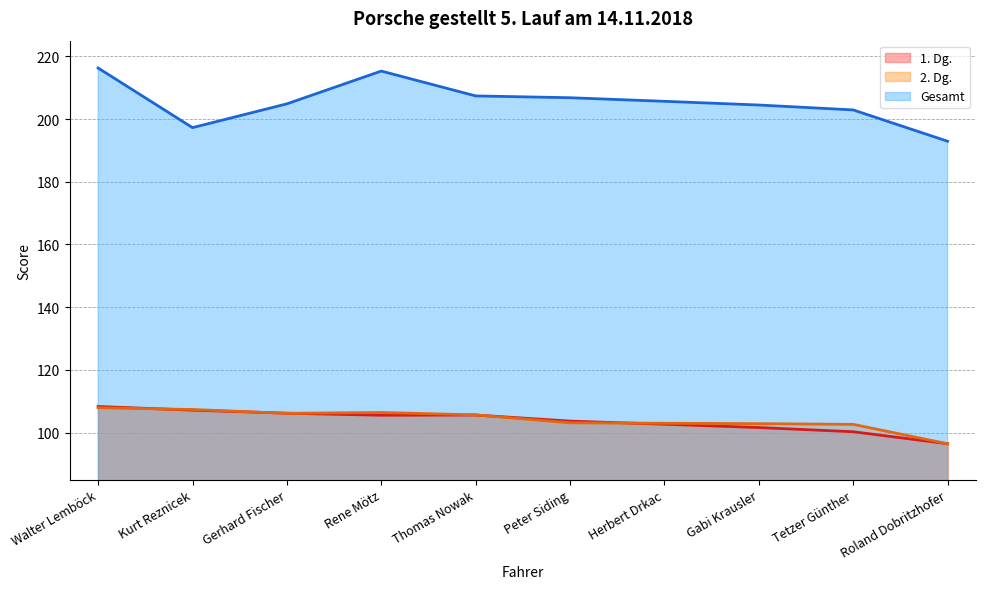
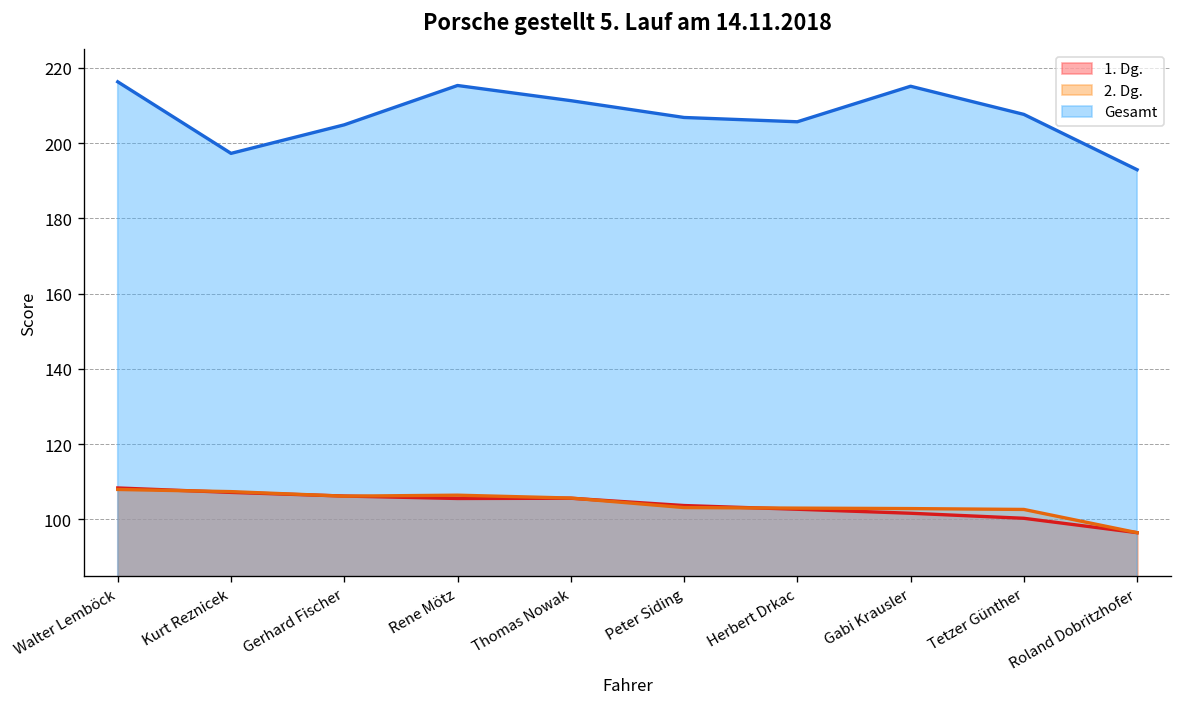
Gesamt, Thomas Nowak: 207 -> 211
Gesamt, Gabi Krausler: 204 -> 215
Gesamt, Tetzer Günther: 203 -> 208
